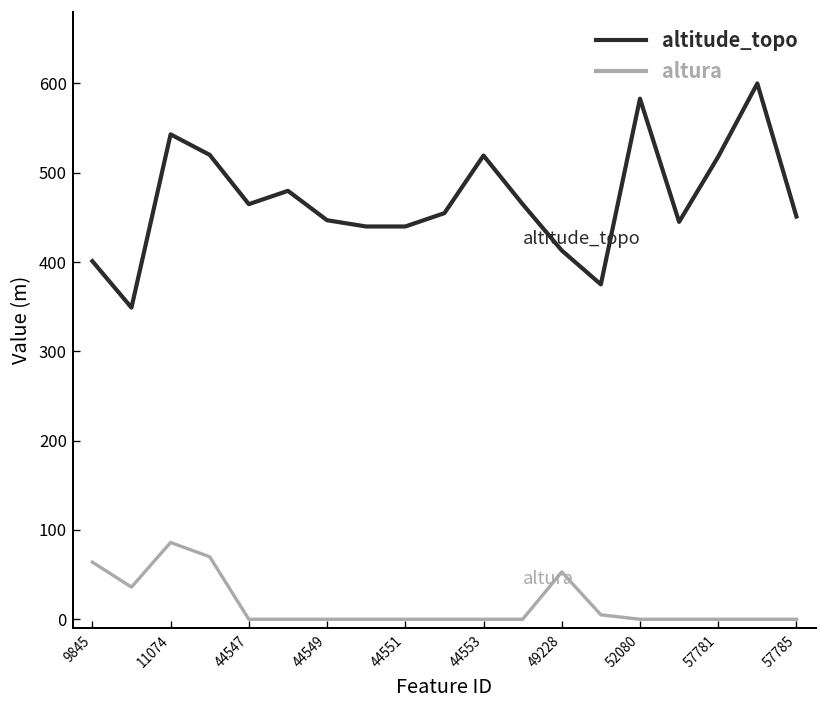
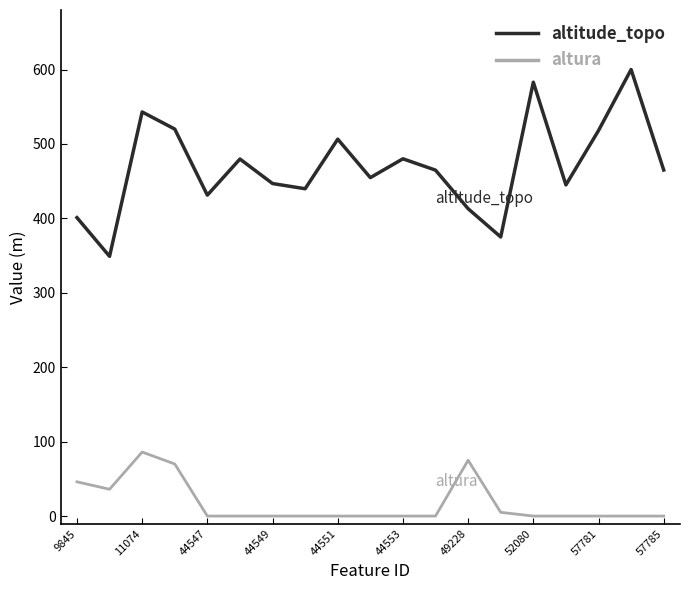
altura, 9845: 60 -> 50
altitude_topo, 44547: 460 -> 430
altitude_topo, 44551: 440 -> 510
altitude_topo, 44553: 520 -> 480
altura, 49228: 50 -> 80
altitude_topo, 57785: 450 -> 470
